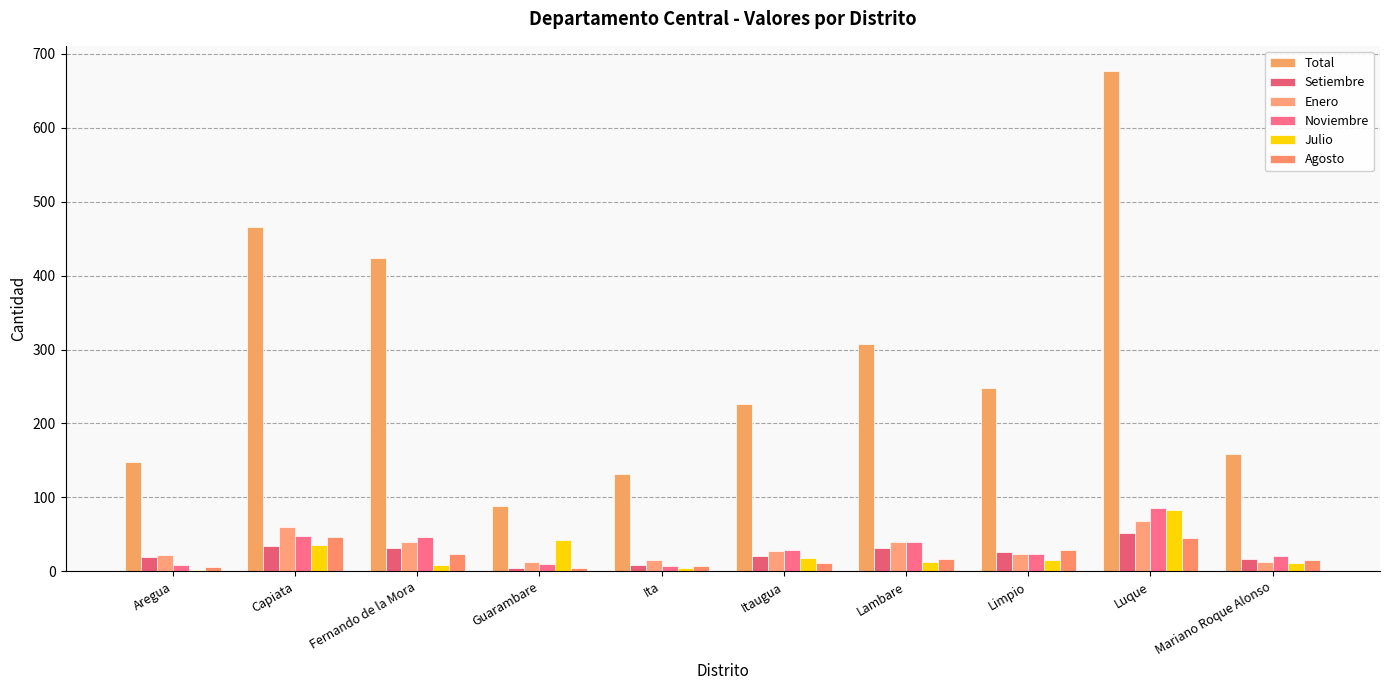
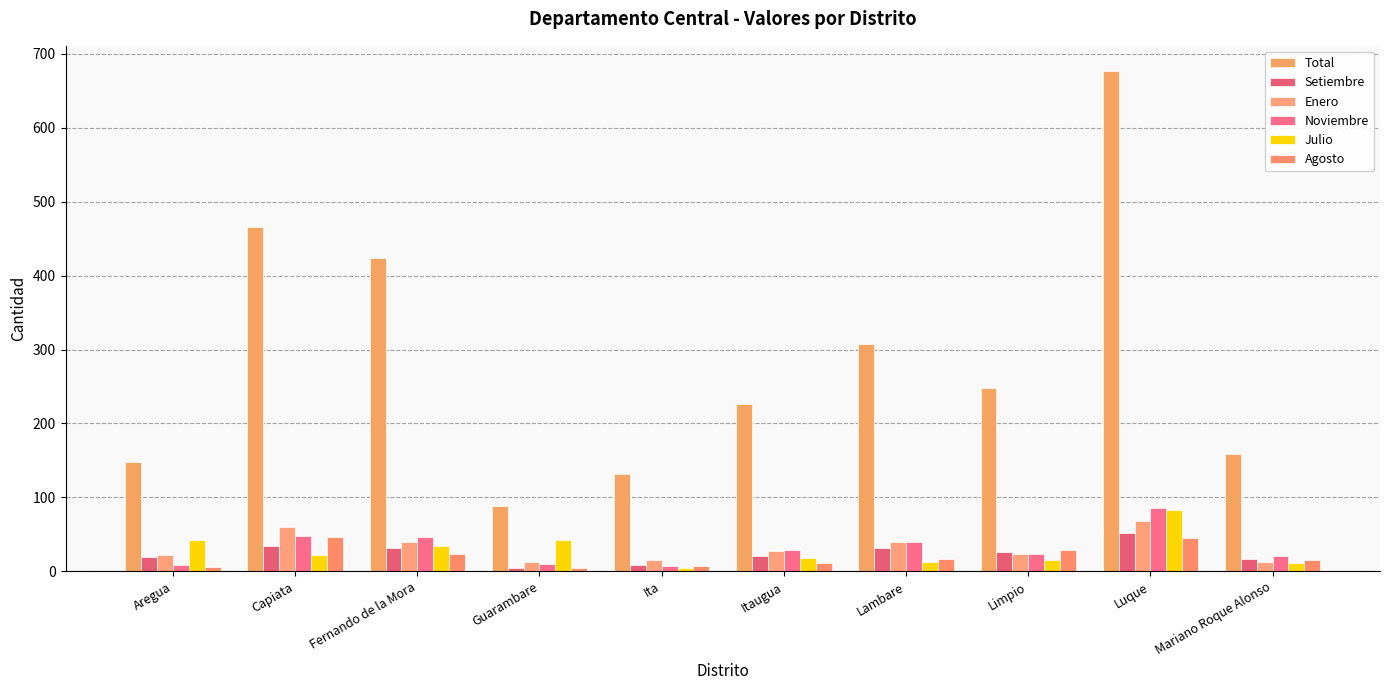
Julio, Aregua: 0 -> 40
Julio, Capiata: 40 -> 20
Julio, Fernando de la Mora: 10 -> 30
